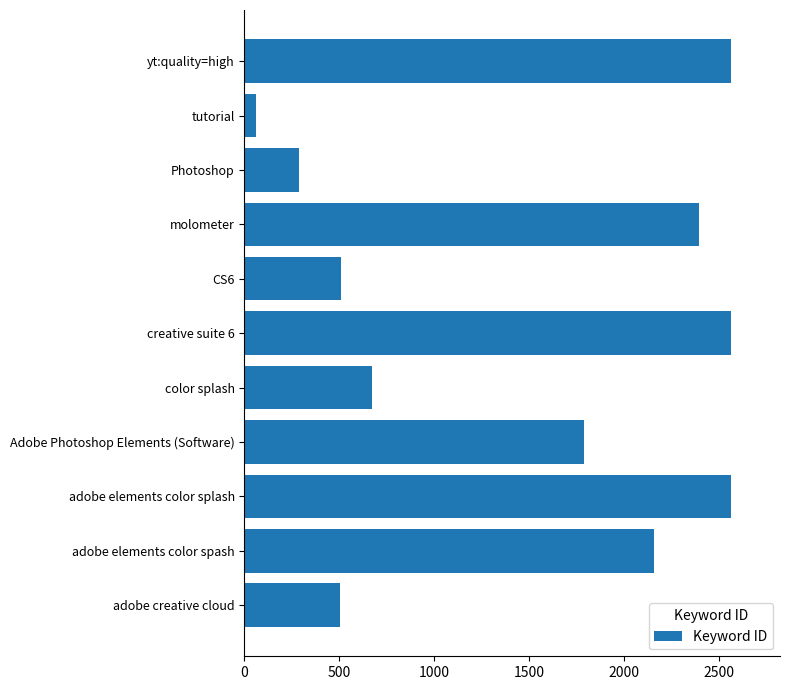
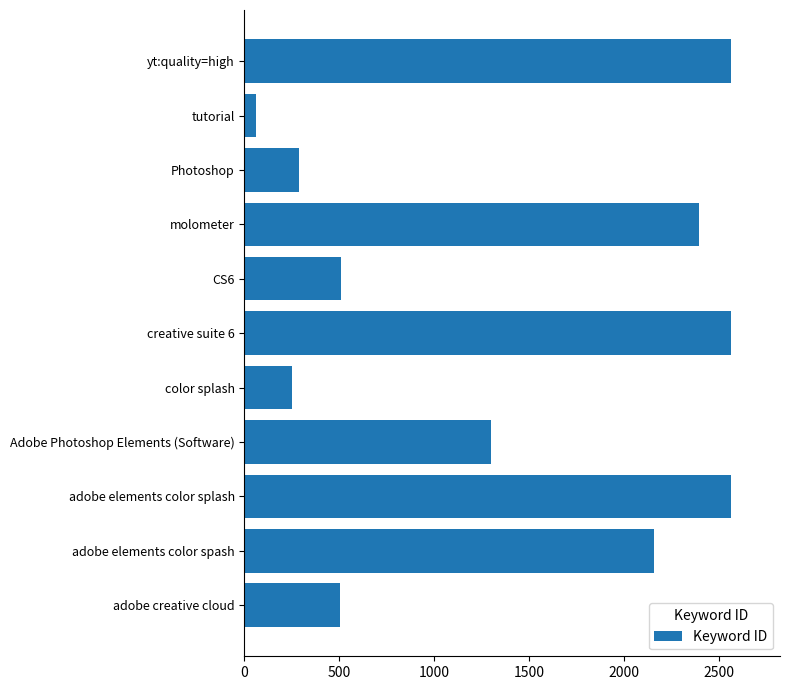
color splash: 670 -> 250
Adobe Photoshop Elements (Software): 1790 -> 1300
